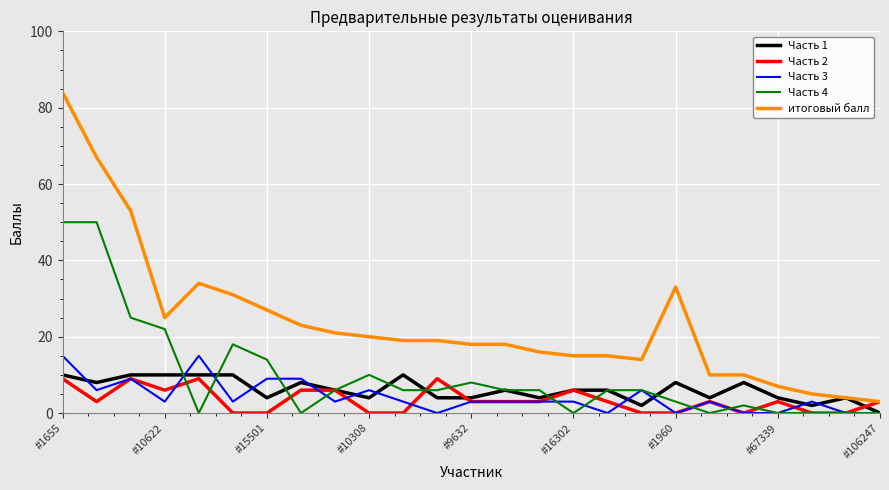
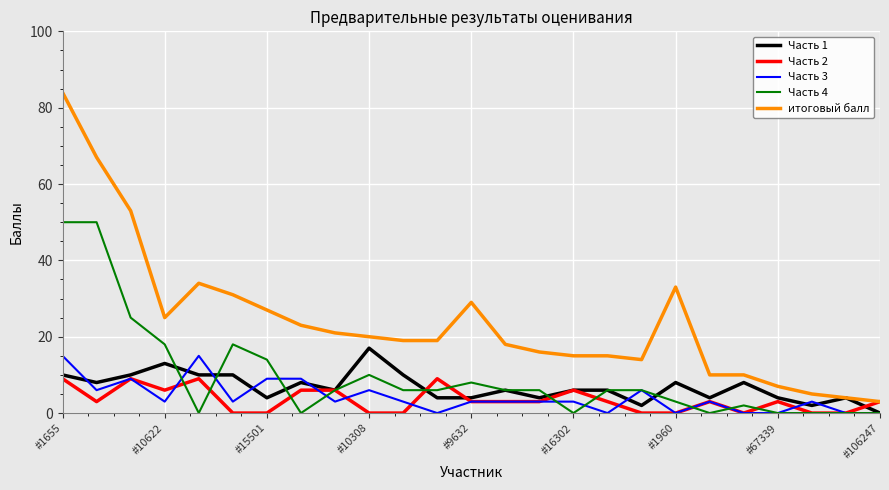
Часть 1, #10622: 10 -> 13
Часть 4, #10622: 22 -> 18
Часть 1, #10308: 4 -> 17
итоговый балл, #9632: 18 -> 29
